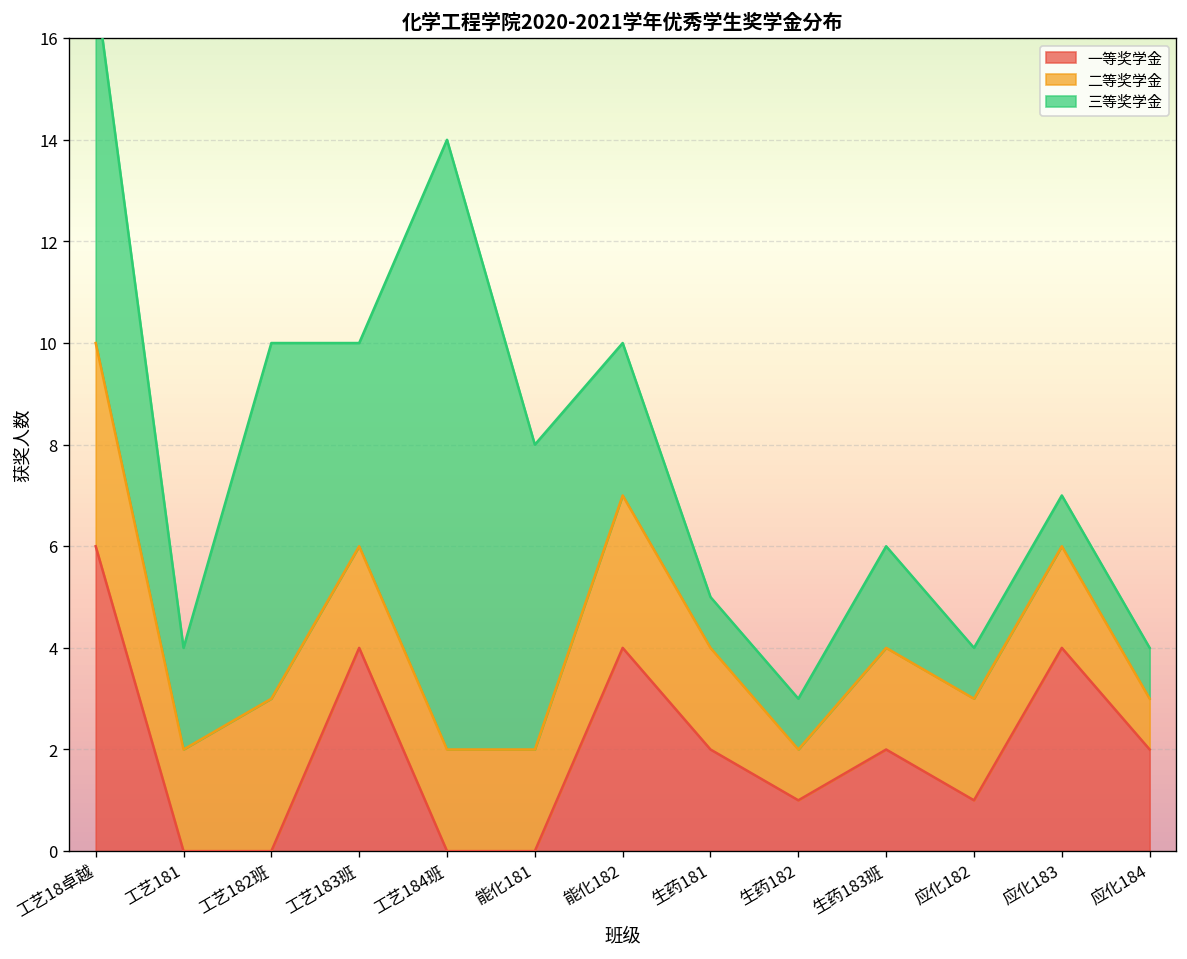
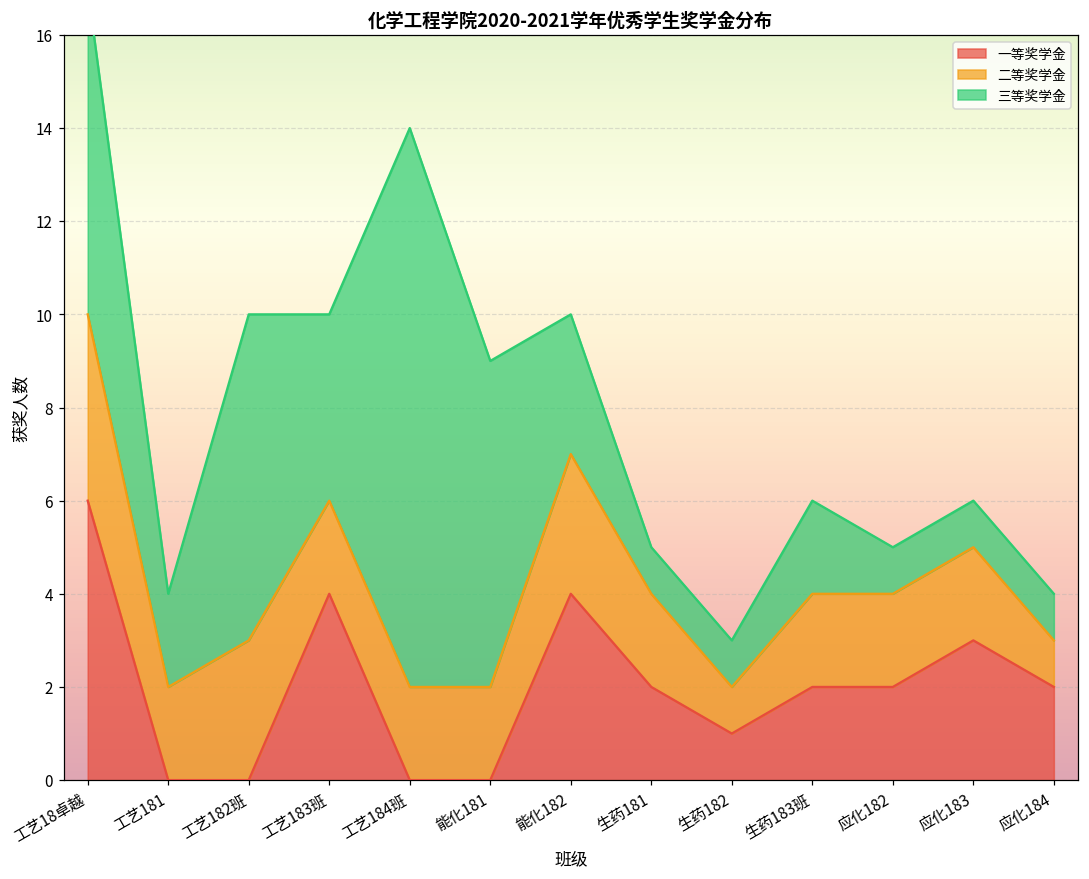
三等奖学金, 能化181: 6 -> 7
一等奖学金, 应化182: 1 -> 2
一等奖学金, 应化183: 4 -> 3
